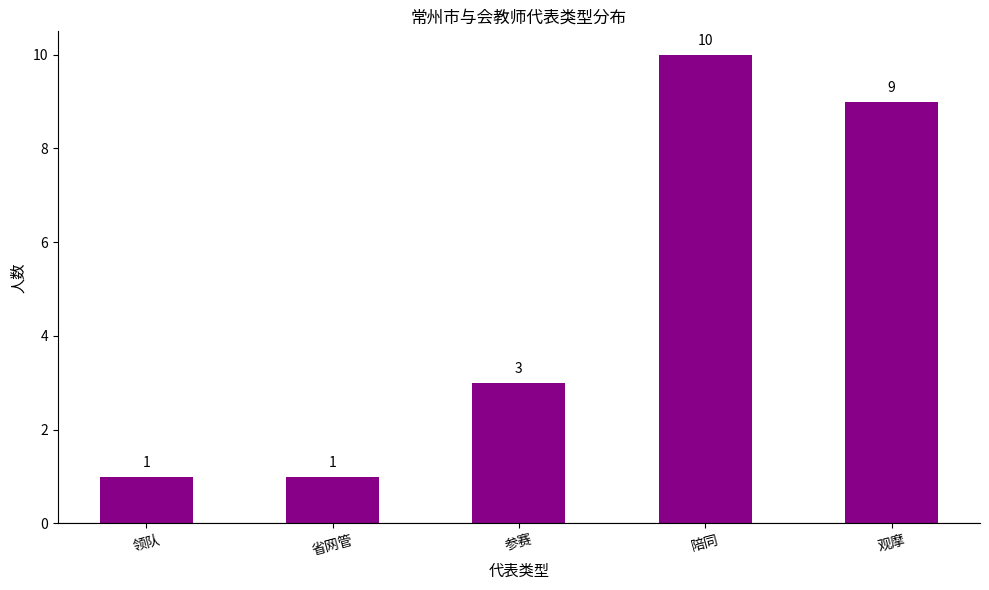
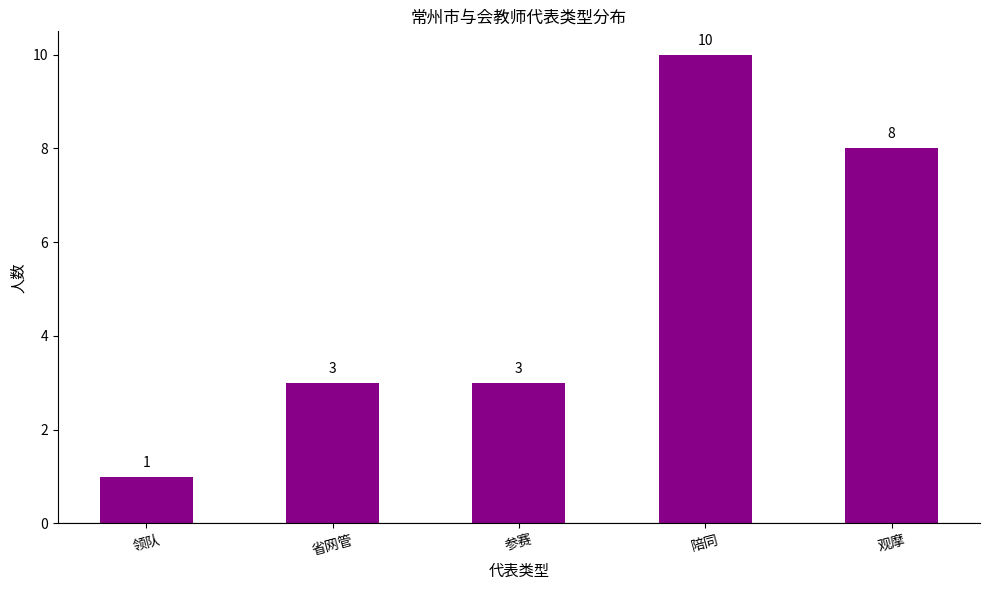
省网管: 1 -> 3
观摩: 9 -> 8
